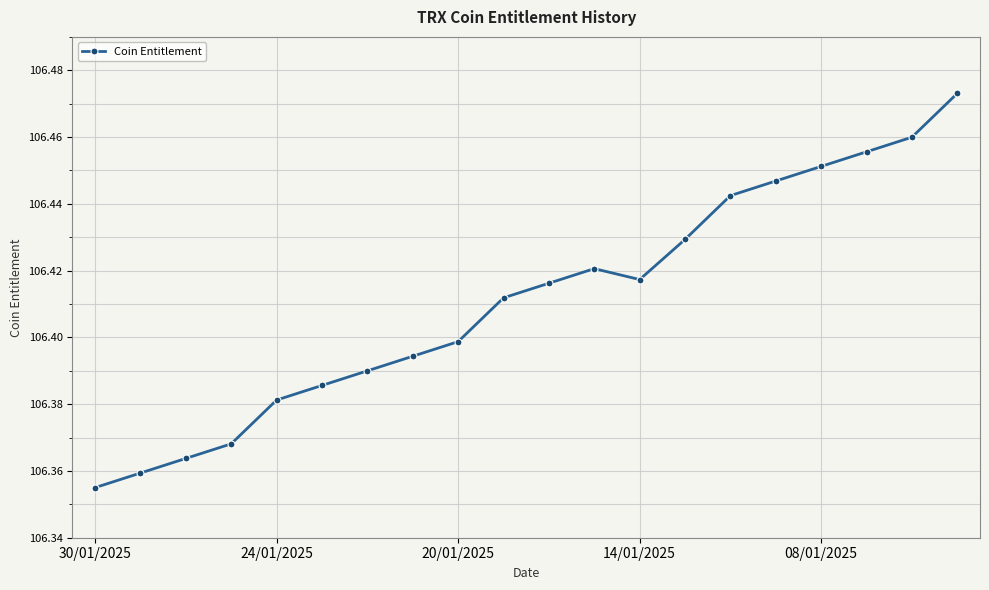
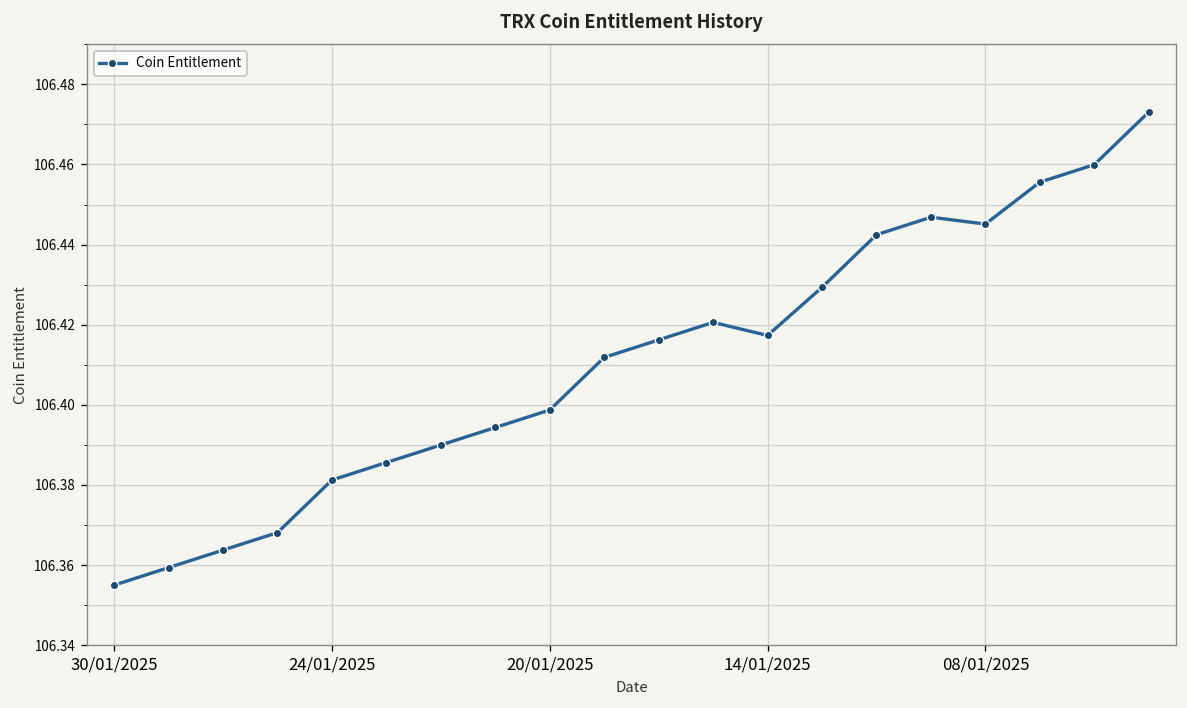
08/01/2025: 106.451 -> 106.445
